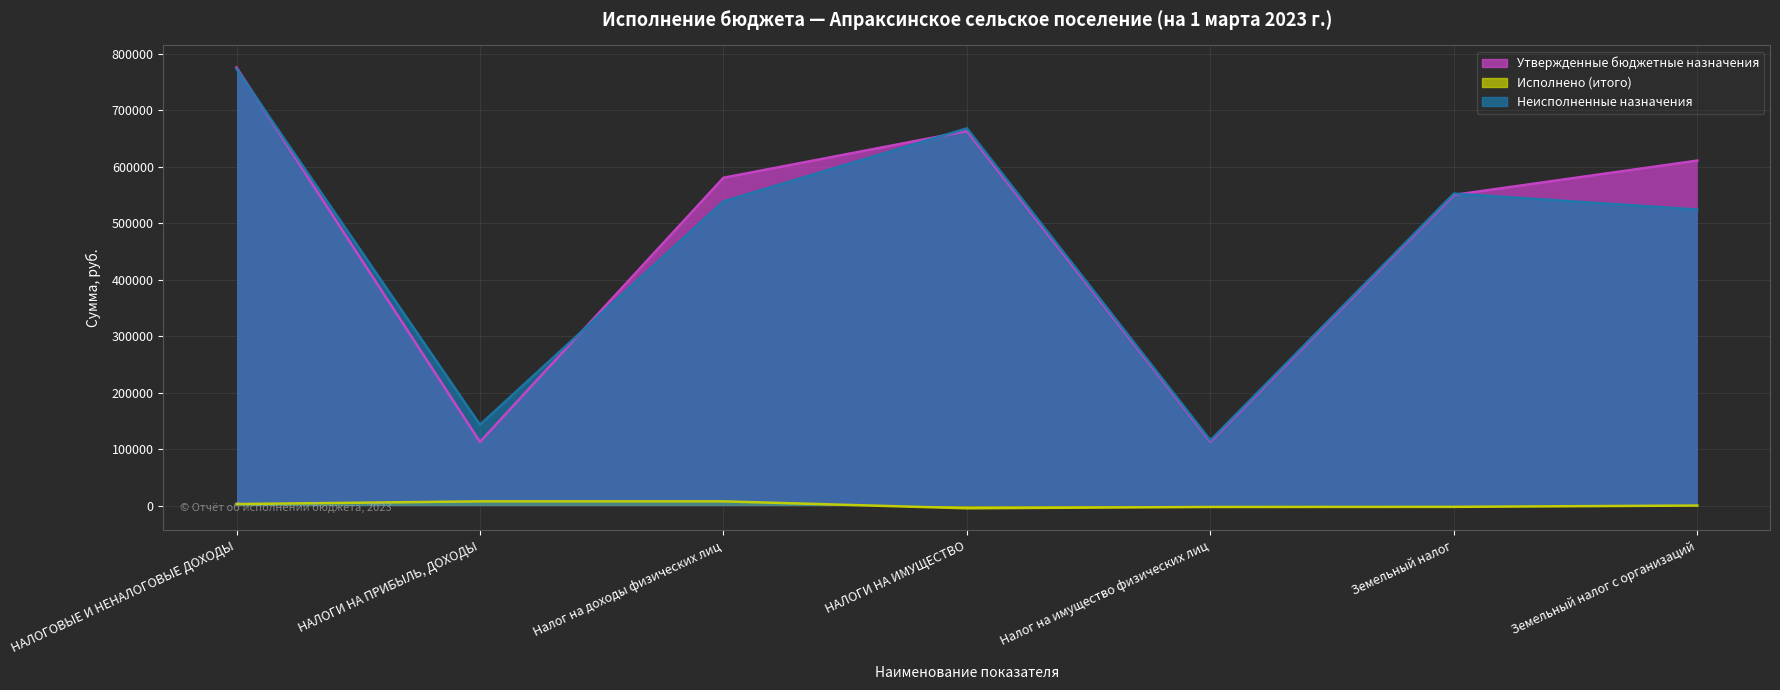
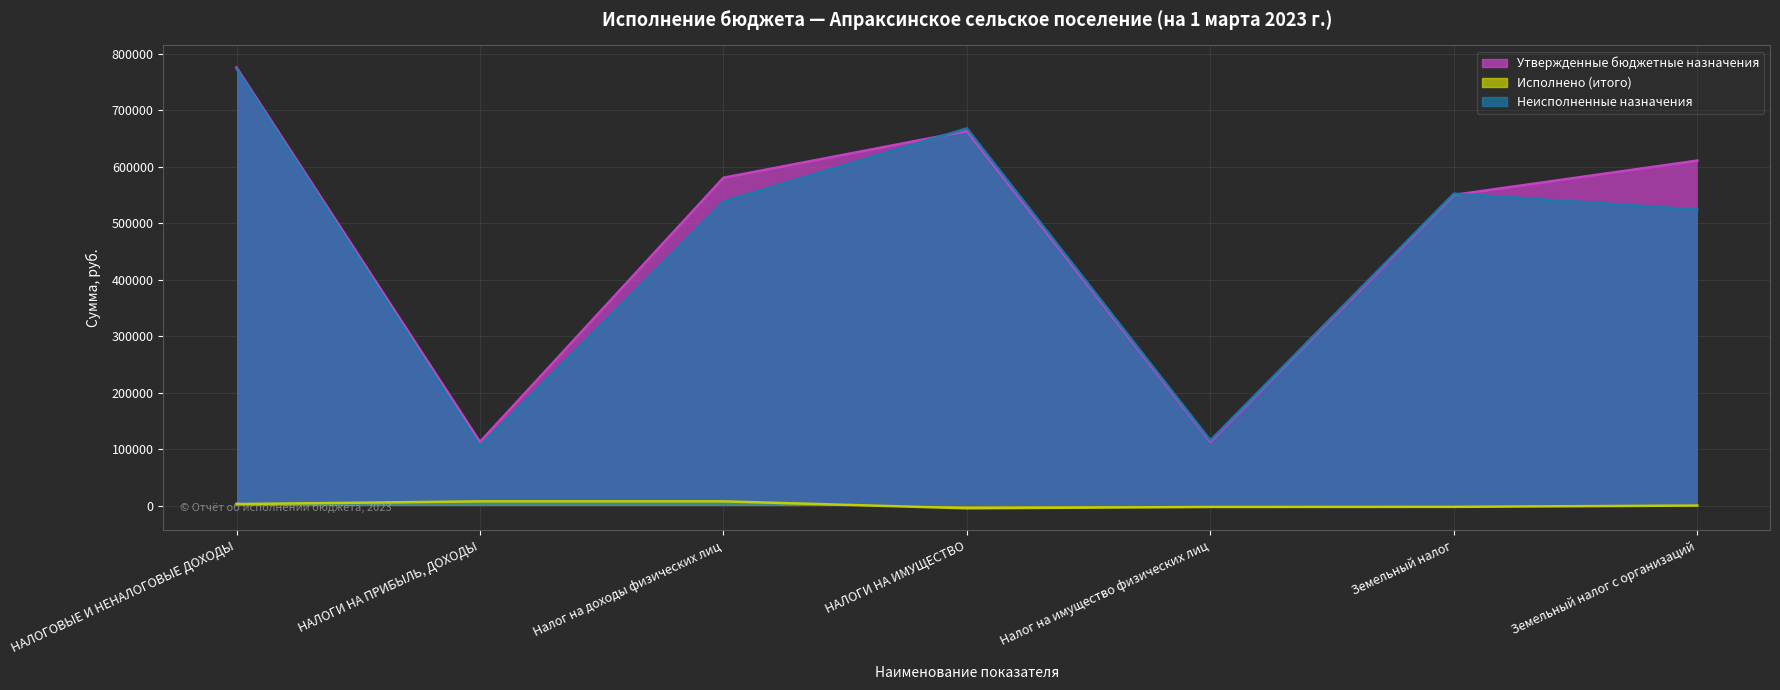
Неисполненные назначения, НАЛОГИ НА ПРИБЫЛЬ, ДОХОДЫ: 140000 -> 110000
